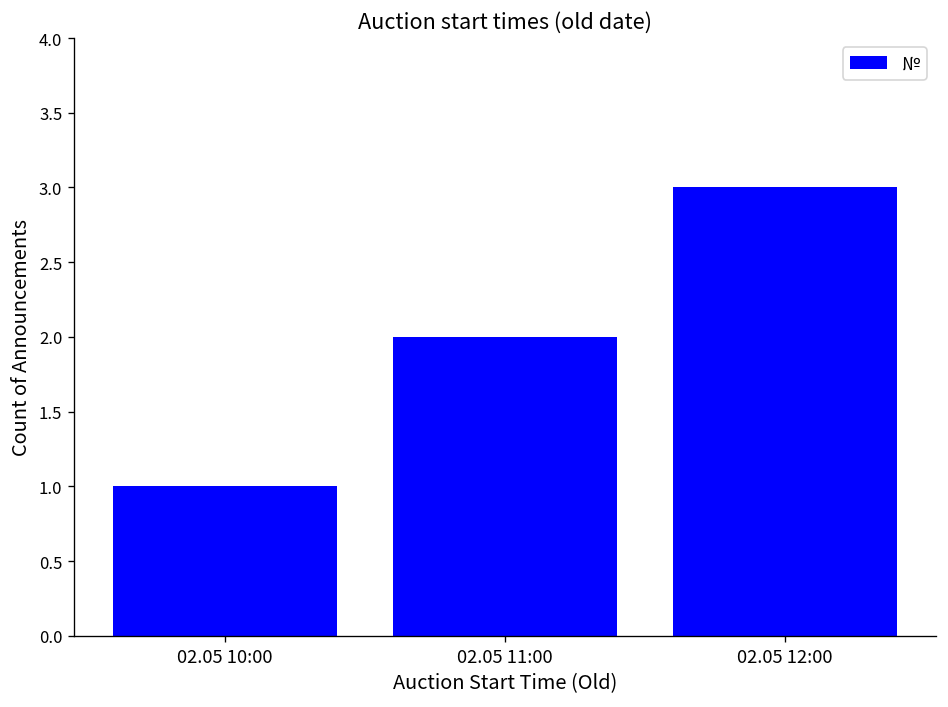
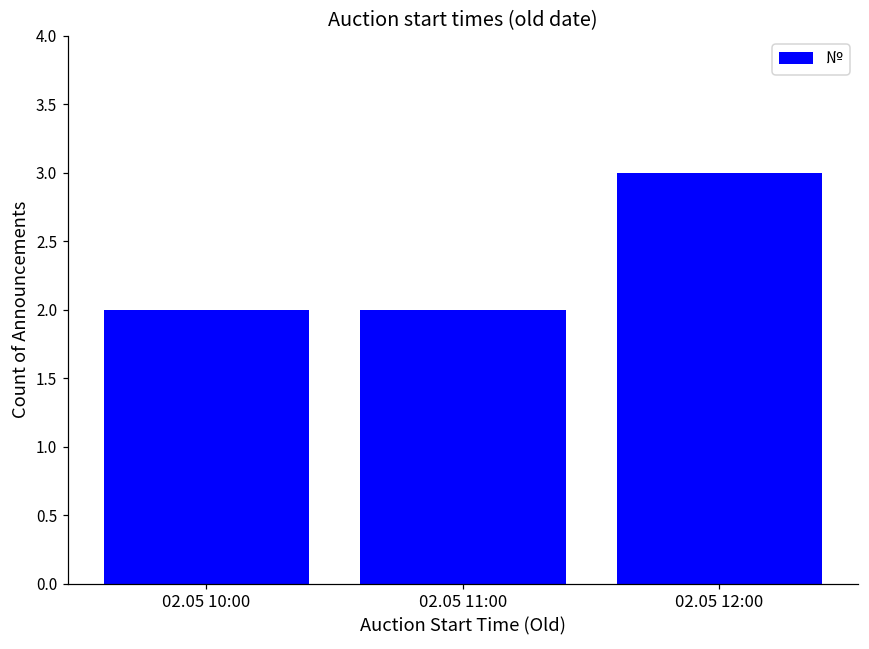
02.05 10:00: 1 -> 2
